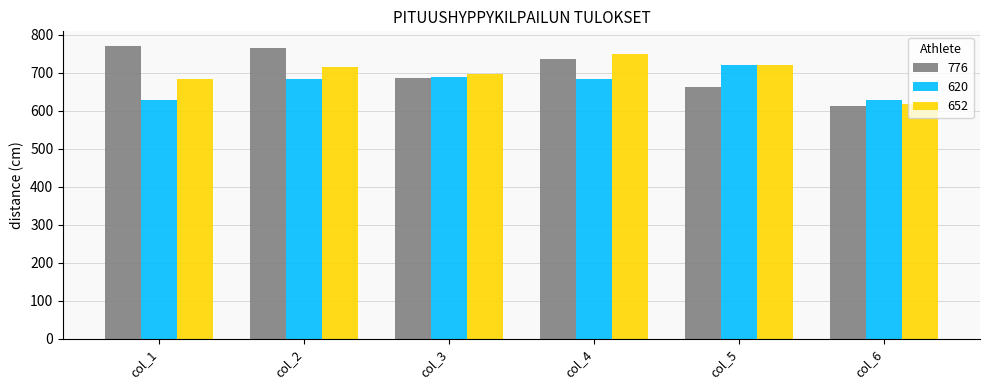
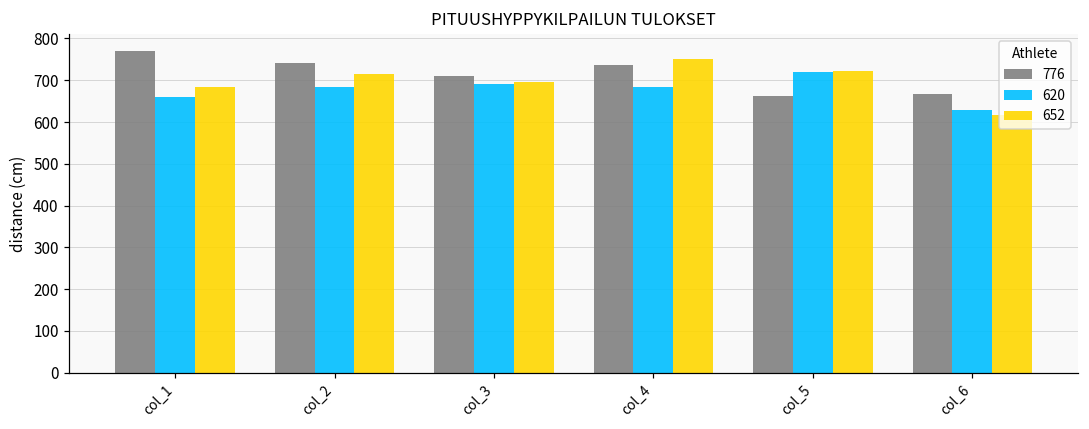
620, col_1: 630 -> 660
776, col_2: 770 -> 740
776, col_3: 690 -> 710
776, col_6: 610 -> 670
